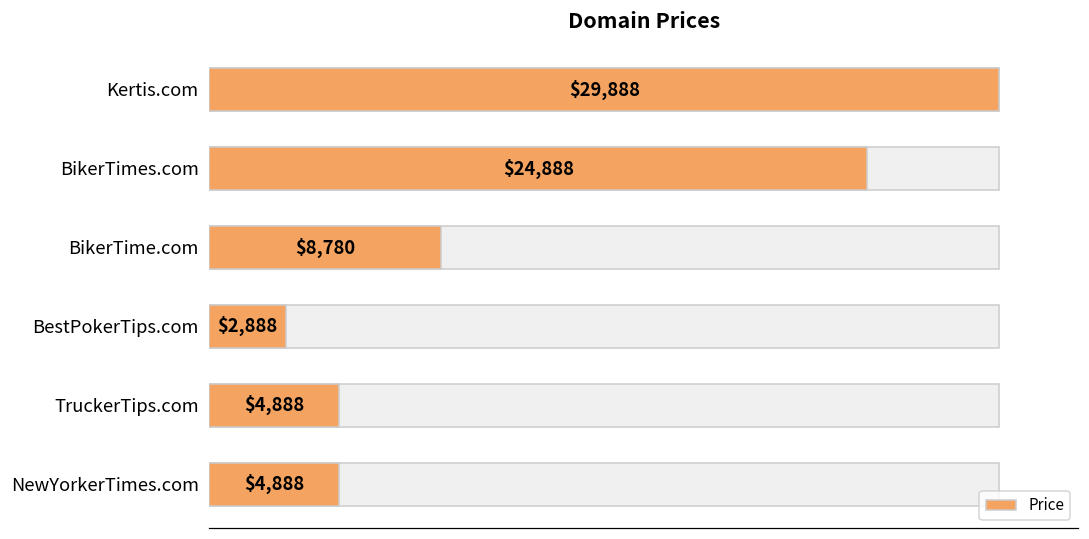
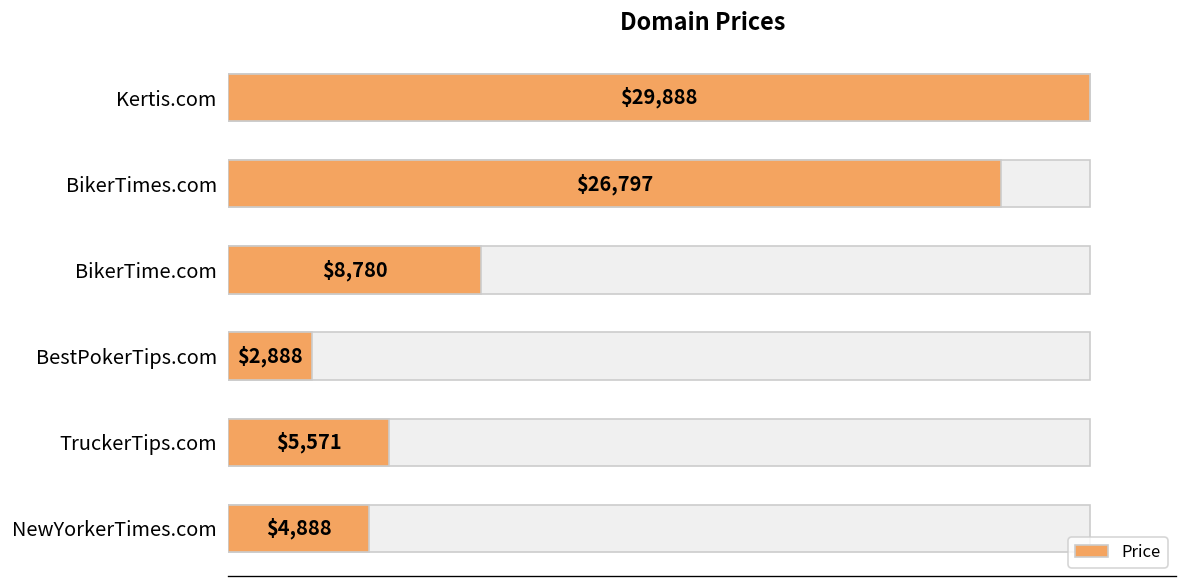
Price, BikerTimes.com: $24,888 -> $26,797
Price, TruckerTips.com: $4,888 -> $5,571
